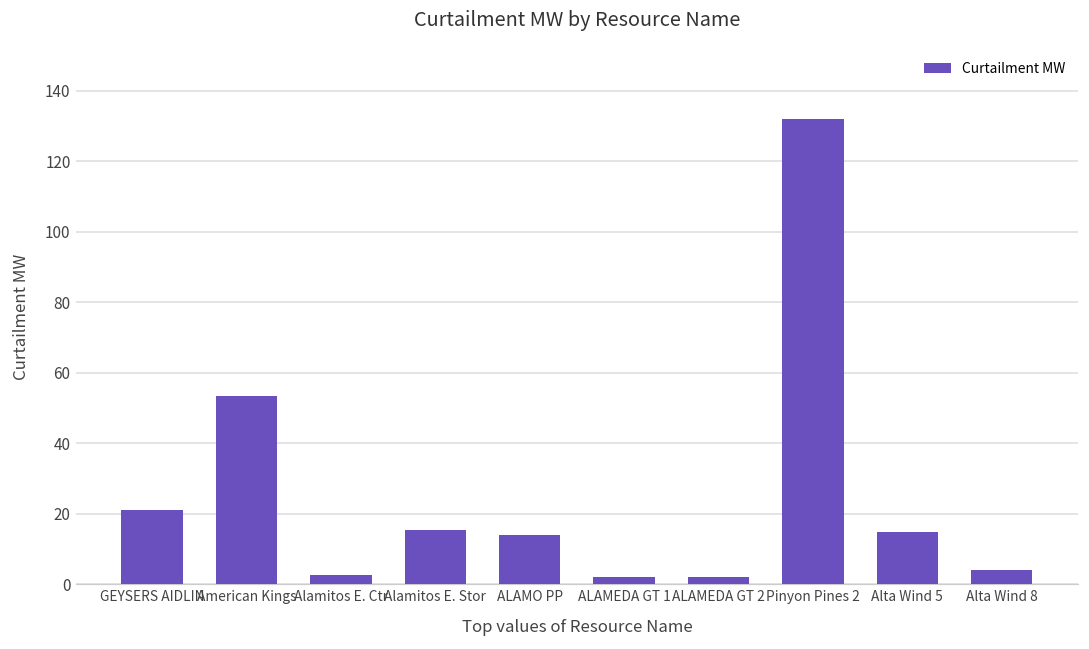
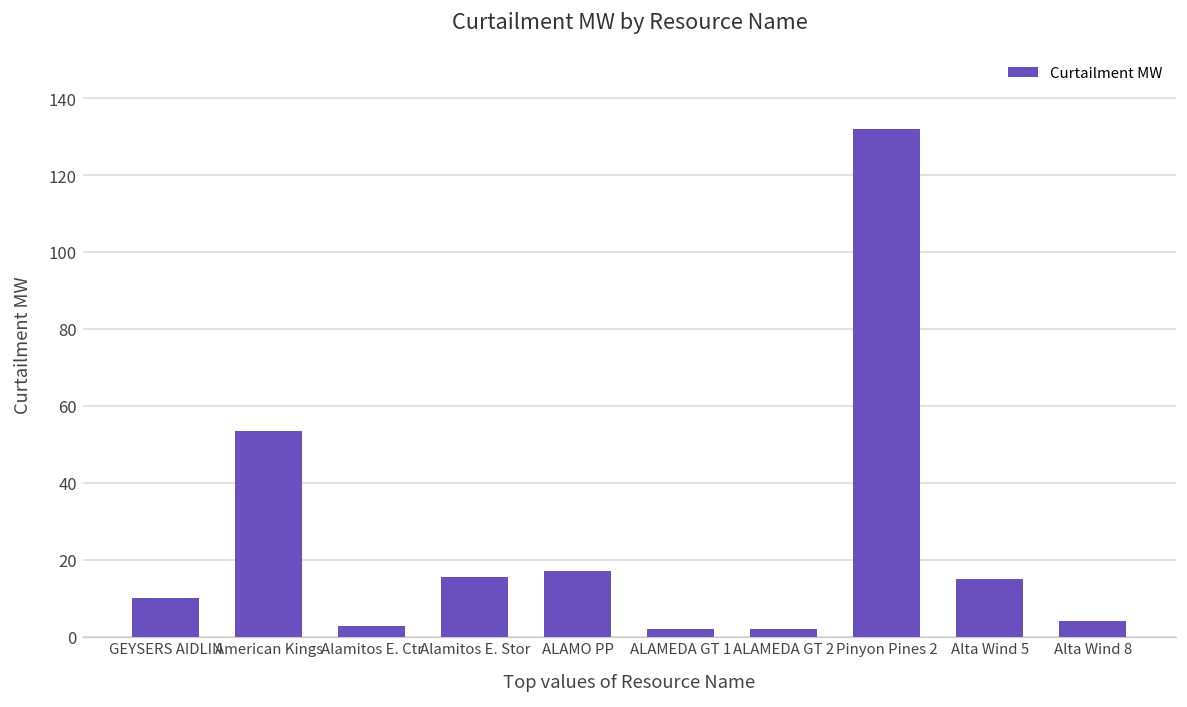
GEYSERS AIDLIN: 21 -> 10
ALAMO PP: 14 -> 17
